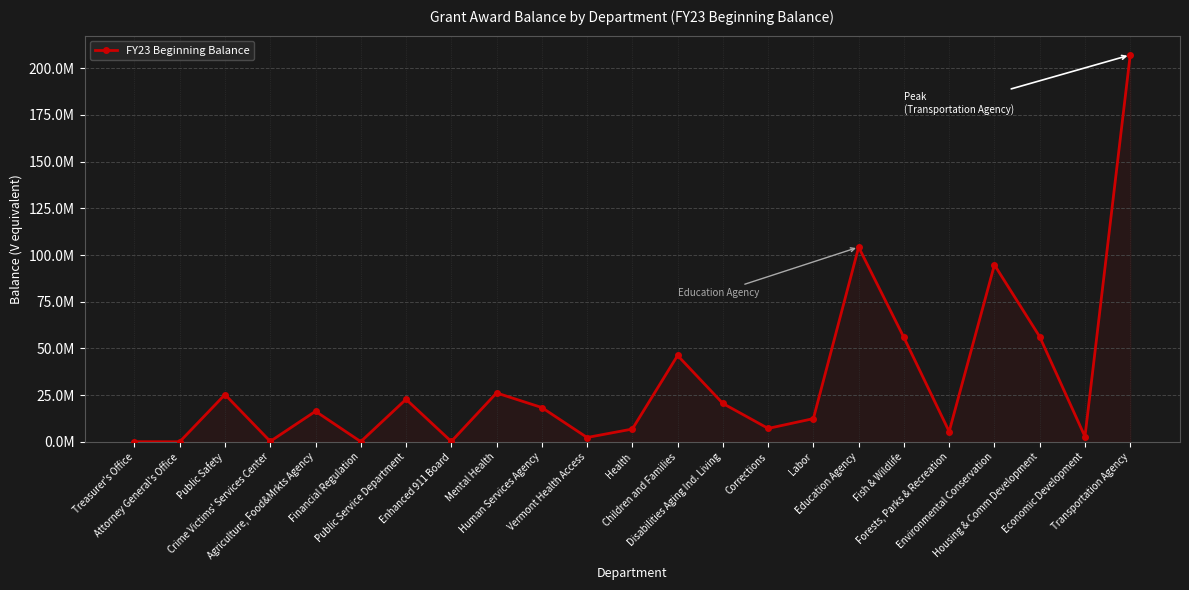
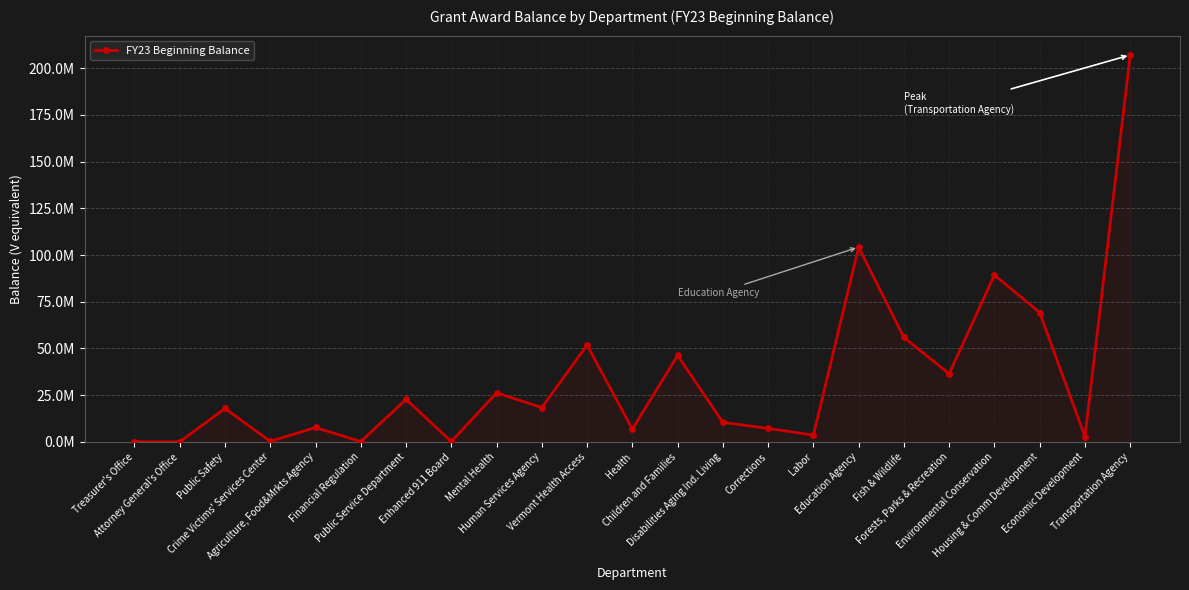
Public Safety: 25000000 -> 18000000
Agriculture, Food&Mrkts Agency: 16000000 -> 8000000
Vermont Health Access: 2000000 -> 52000000
Disabilities Aging Ind. Living: 21000000 -> 10000000
Labor: 12000000 -> 4000000
Forests, Parks & Recreation: 6000000 -> 37000000
Environmental Conservation: 95000000 -> 89000000
Housing & Comm Development: 56000000 -> 69000000
